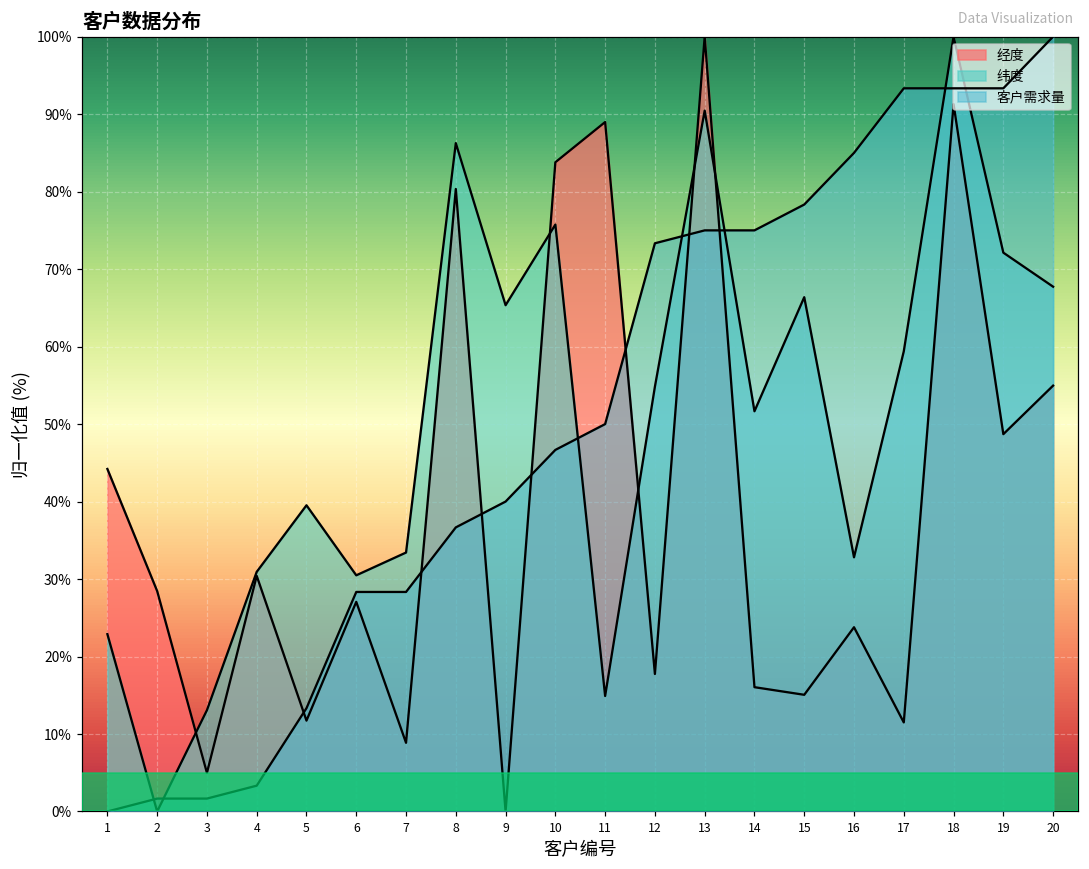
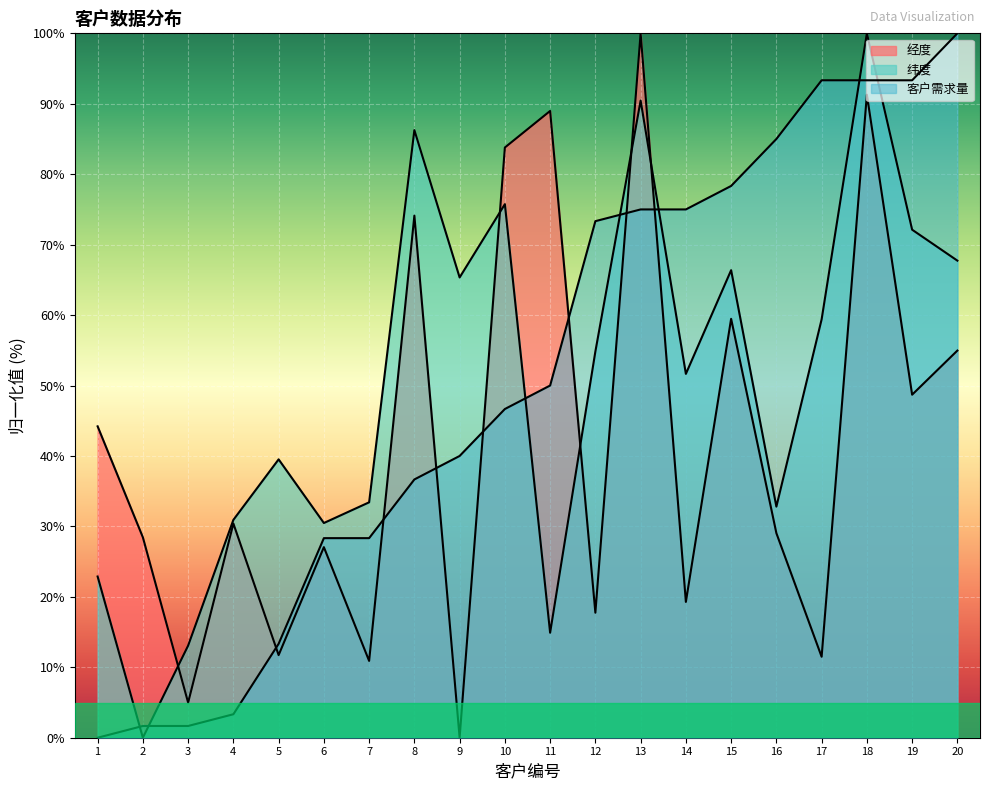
经度, 7: 9% -> 11%
经度, 8: 80% -> 74%
经度, 14: 16% -> 19%
经度, 15: 15% -> 59%
经度, 16: 24% -> 29%
